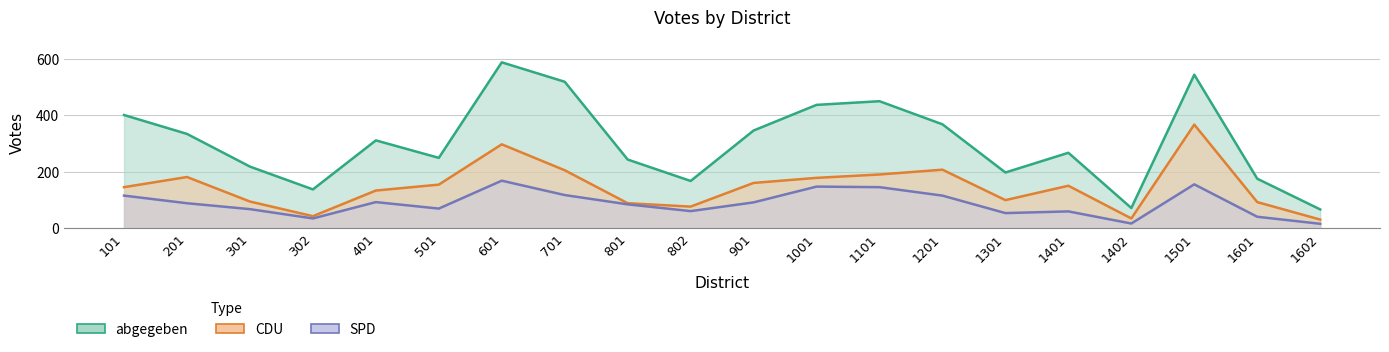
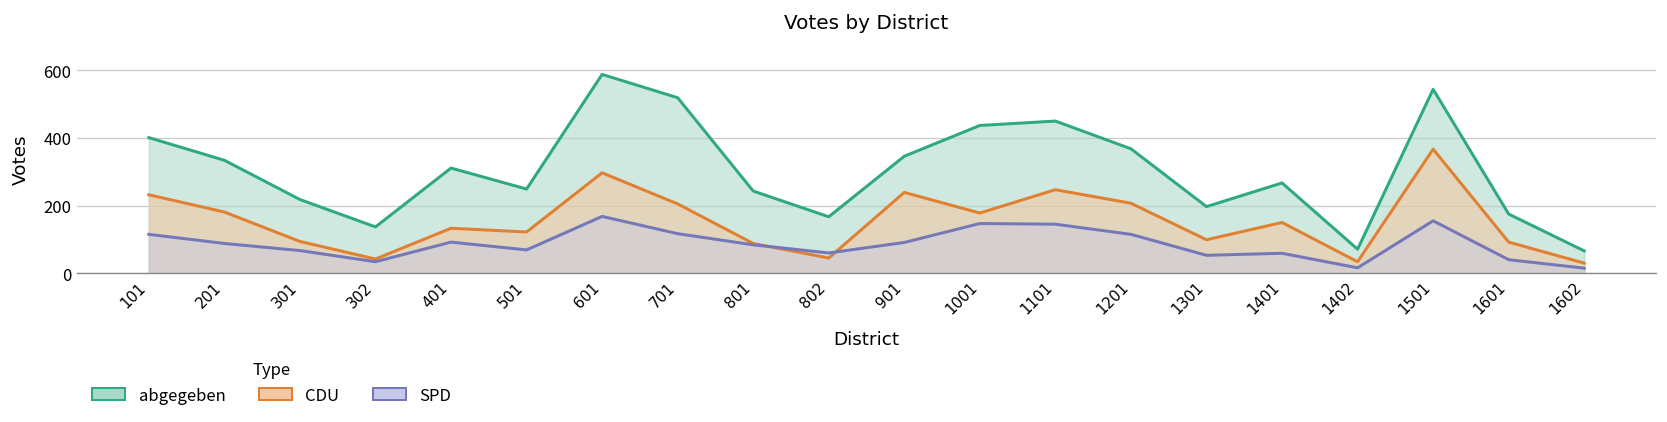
CDU, 101: 150 -> 230
CDU, 501: 150 -> 120
CDU, 802: 80 -> 50
CDU, 901: 160 -> 240
CDU, 1101: 190 -> 250
